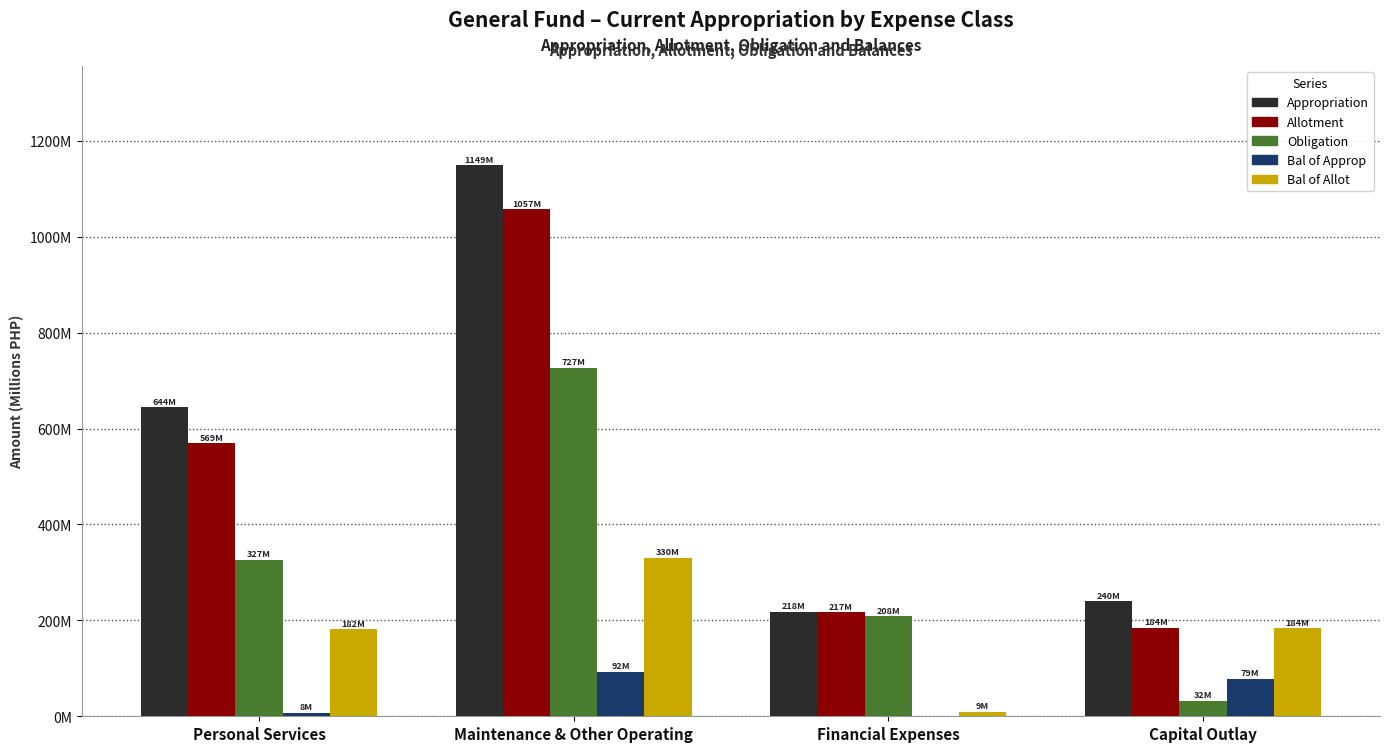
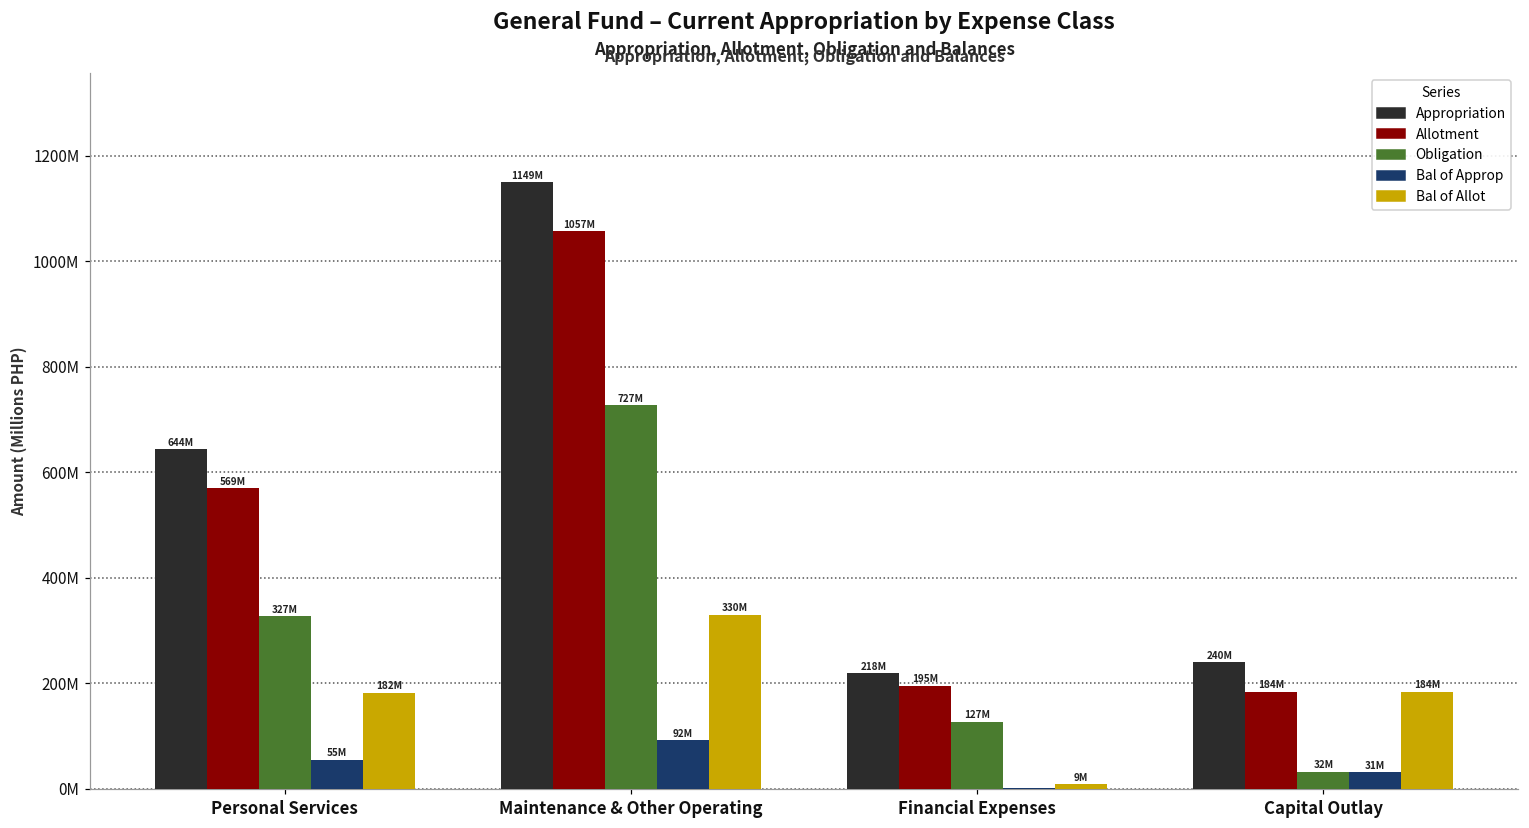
Bal of Approp, Personal Services: 8M -> 55M
Allotment, Financial Expenses: 217M -> 195M
Obligation, Financial Expenses: 208M -> 127M
Bal of Approp, Capital Outlay: 79M -> 31M
